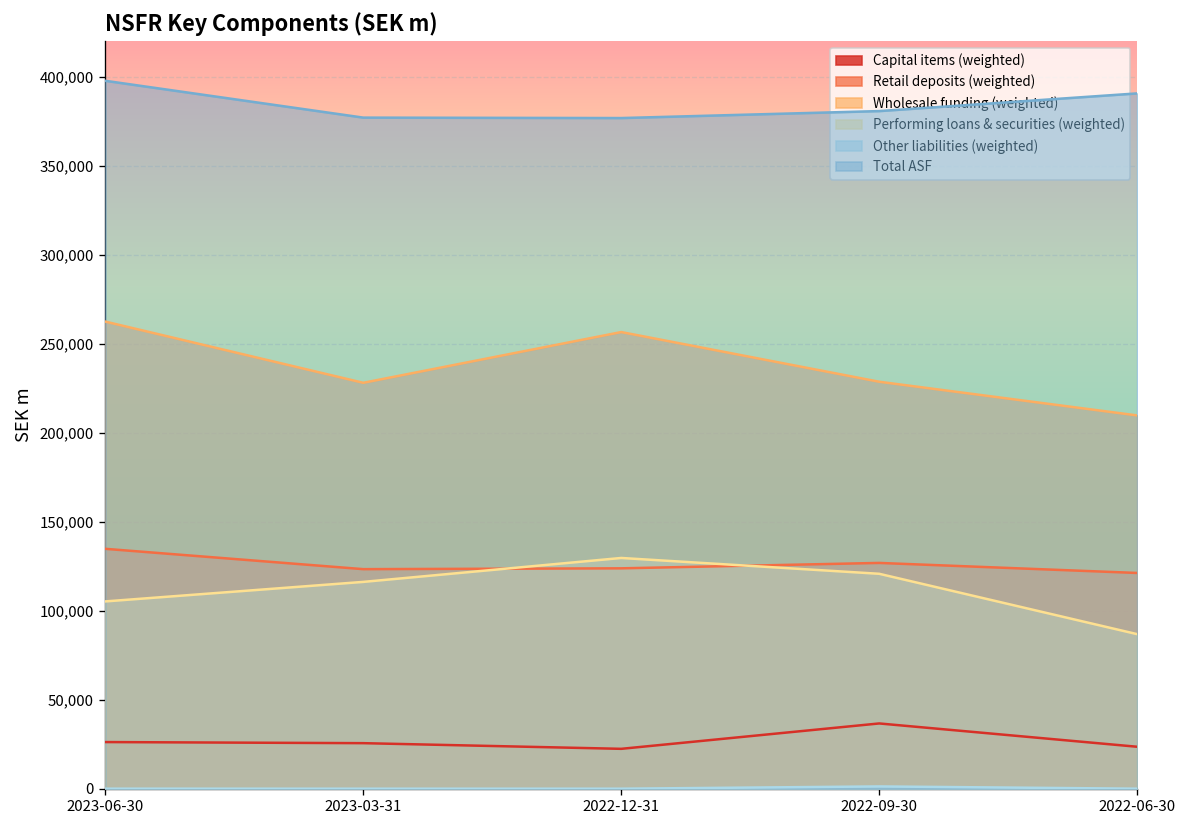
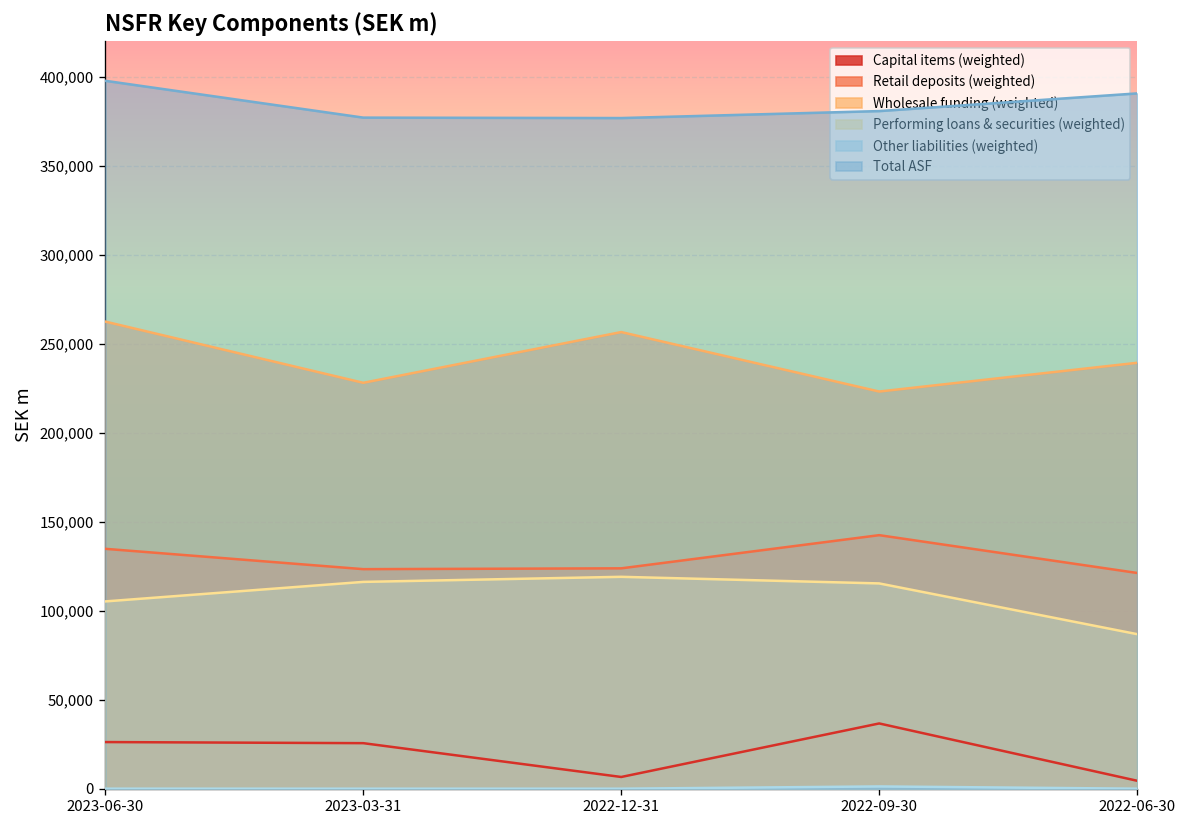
Capital items (weighted), 2022-12-31: 22,000 -> 7,000
Performing loans & securities (weighted), 2022-12-31: 130,000 -> 119,000
Retail deposits (weighted), 2022-09-30: 127,000 -> 142,000
Wholesale funding (weighted), 2022-09-30: 229,000 -> 223,000
Performing loans & securities (weighted), 2022-09-30: 121,000 -> 115,000
Capital items (weighted), 2022-06-30: 24,000 -> 4,000
Wholesale funding (weighted), 2022-06-30: 210,000 -> 239,000
